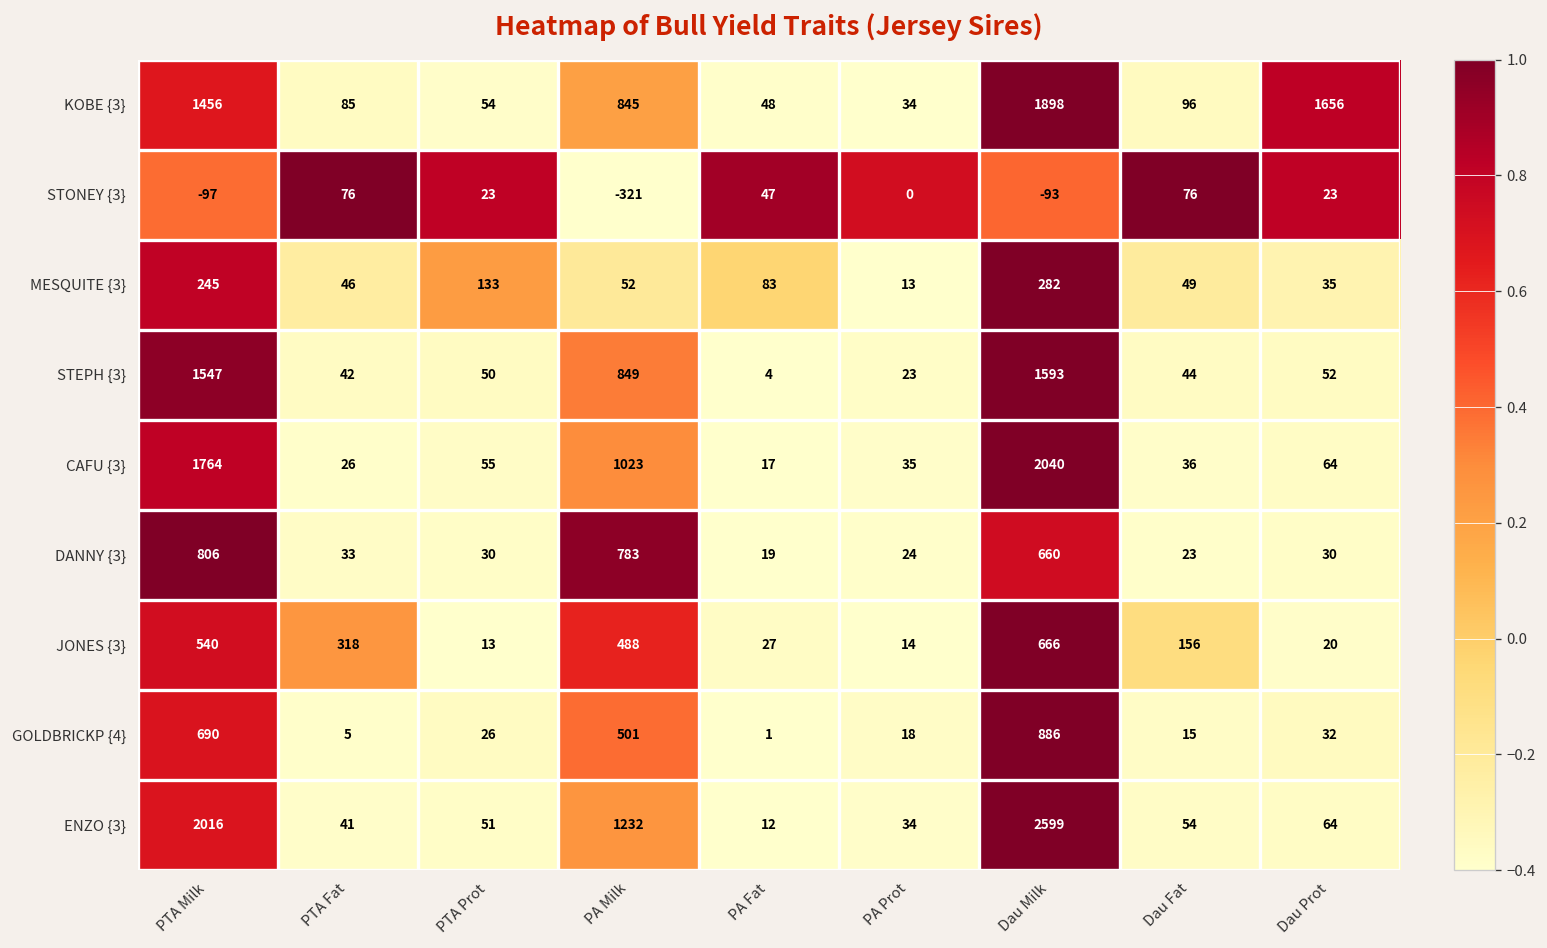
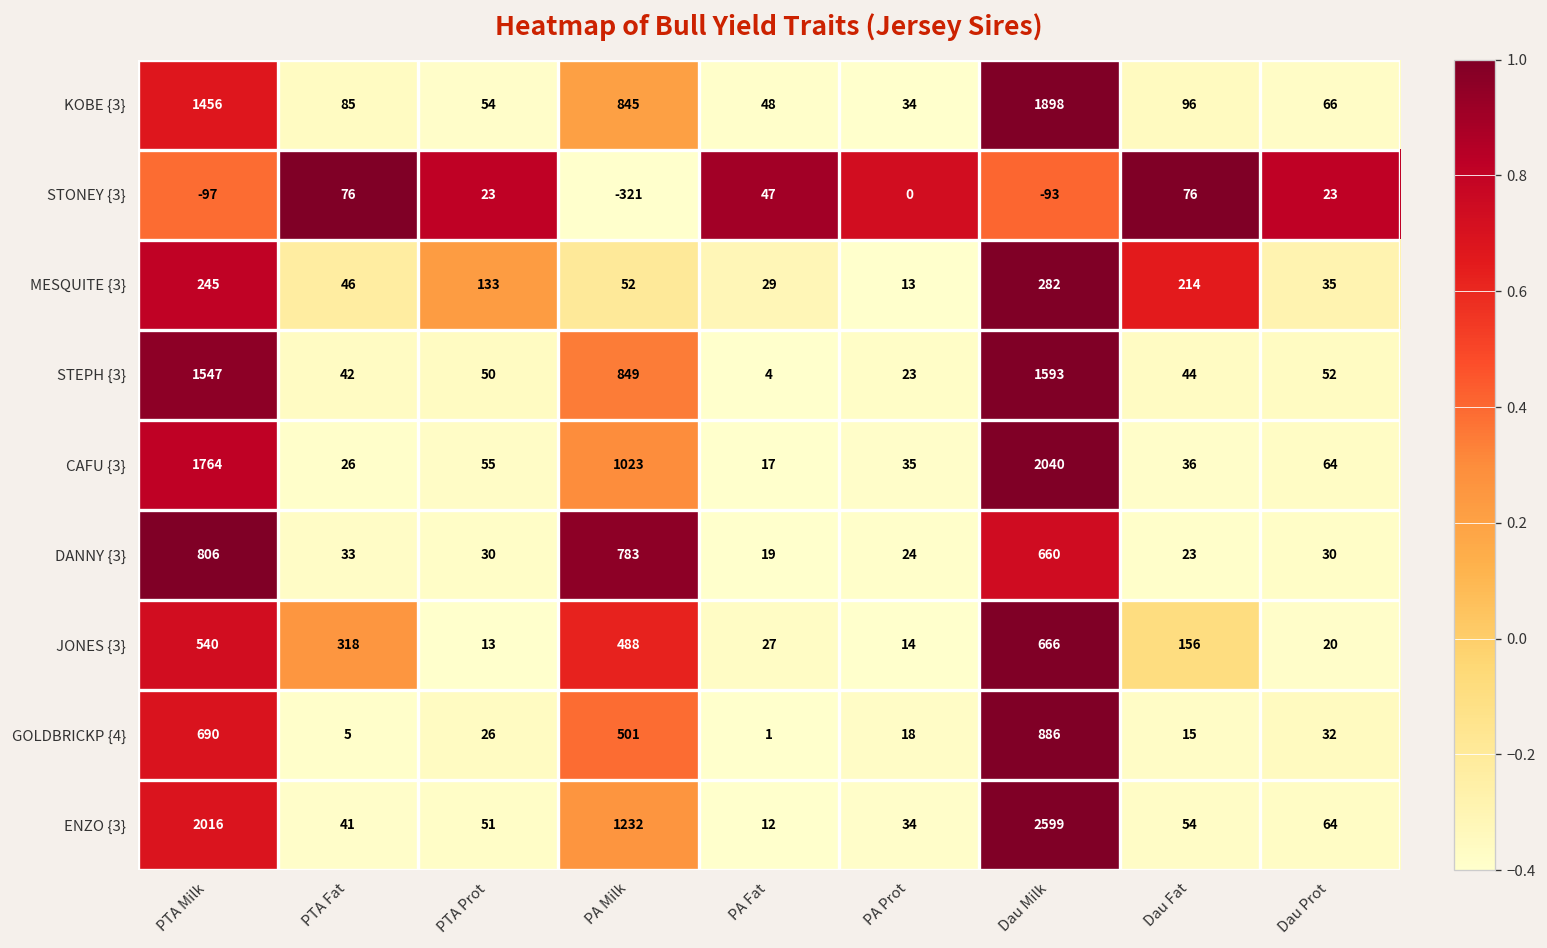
KOBE {3}, Dau Prot: 1656 -> 66
MESQUITE {3}, PA Fat: 83 -> 29
MESQUITE {3}, Dau Fat: 49 -> 214
